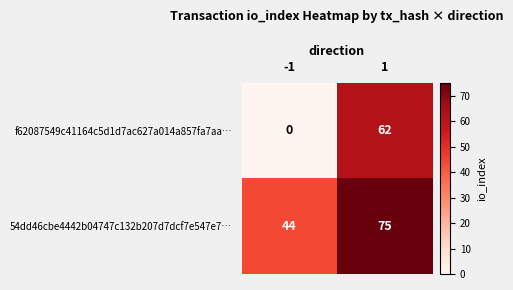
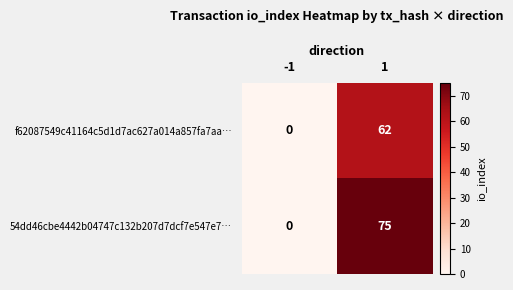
54dd46cbe4442b04747c132b207d7dcf7e547e7…, -1: 44 -> 0
